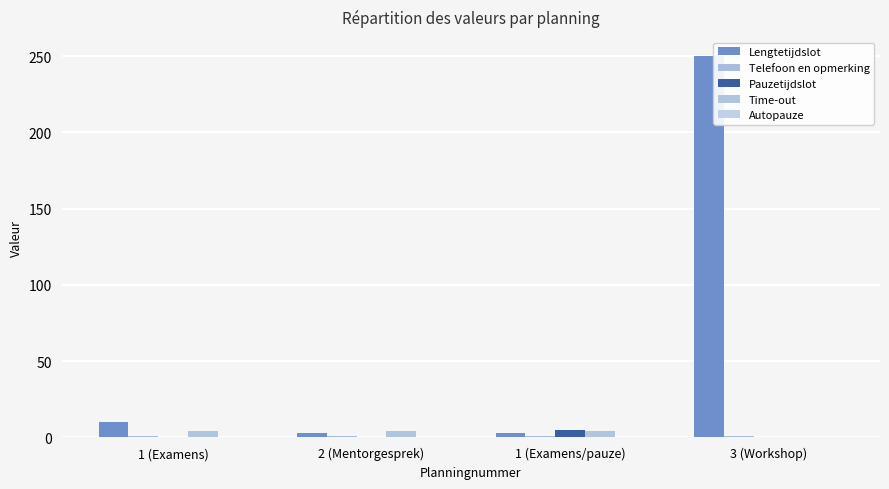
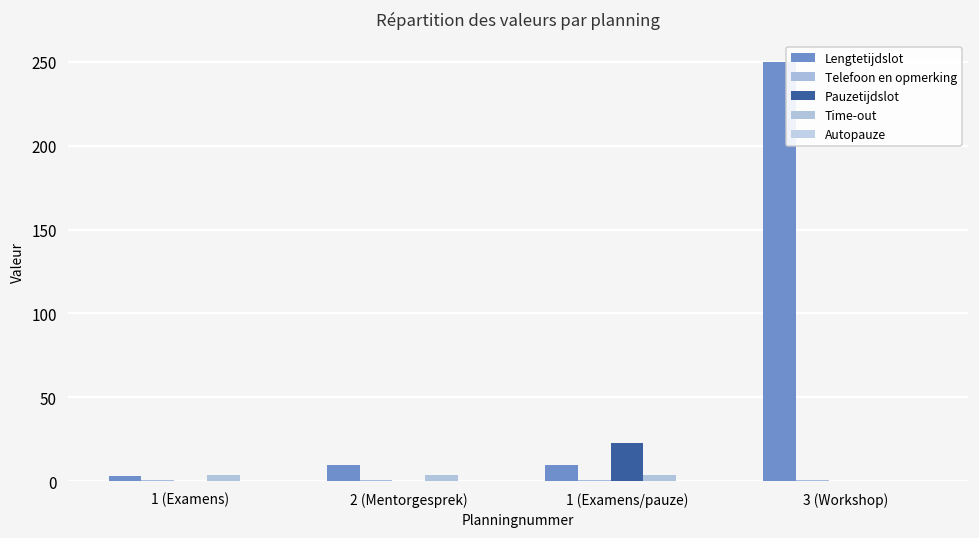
Lengtetijdslot, 1 (Examens): 10 -> 3
Lengtetijdslot, 2 (Mentorgesprek): 3 -> 10
Lengtetijdslot, 1 (Examens/pauze): 3 -> 10
Pauzetijdslot, 1 (Examens/pauze): 5 -> 23
